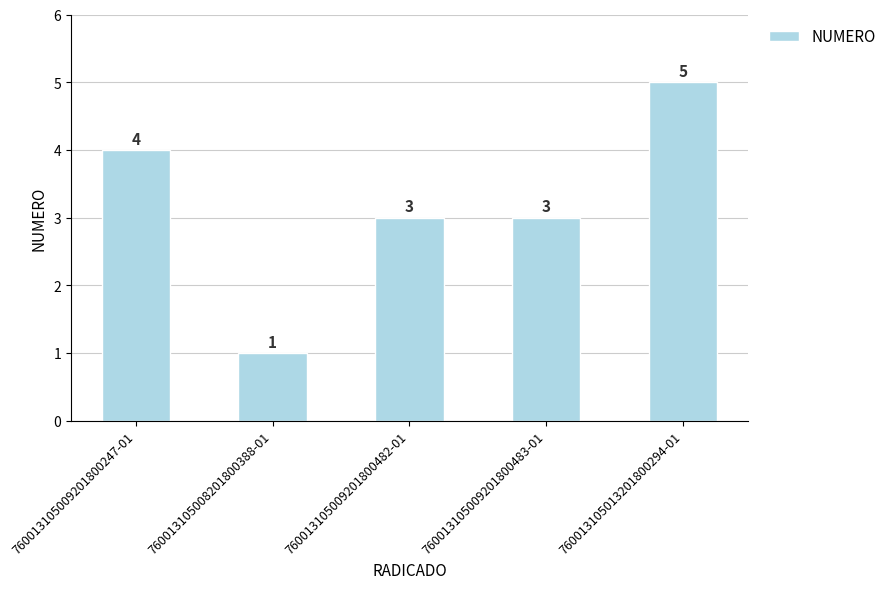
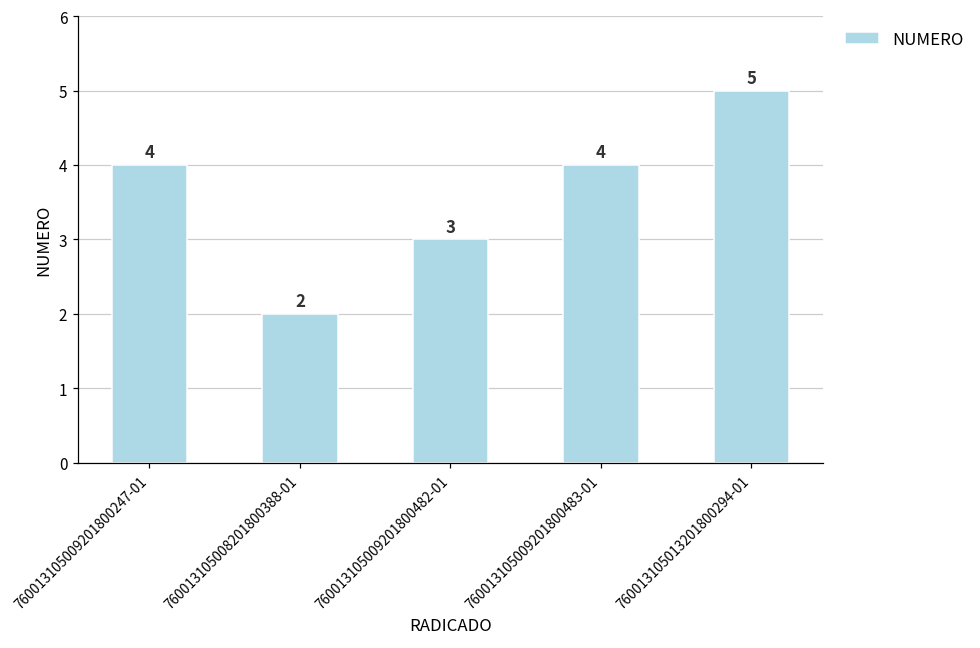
760013105008201800388-01: 1 -> 2
760013105009201800483-01: 3 -> 4
